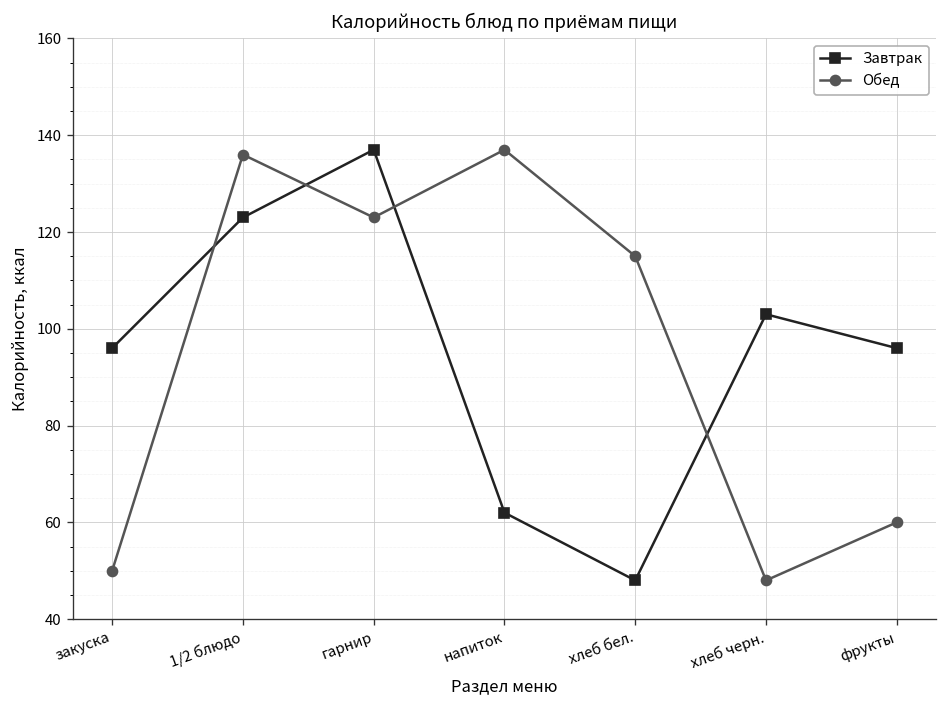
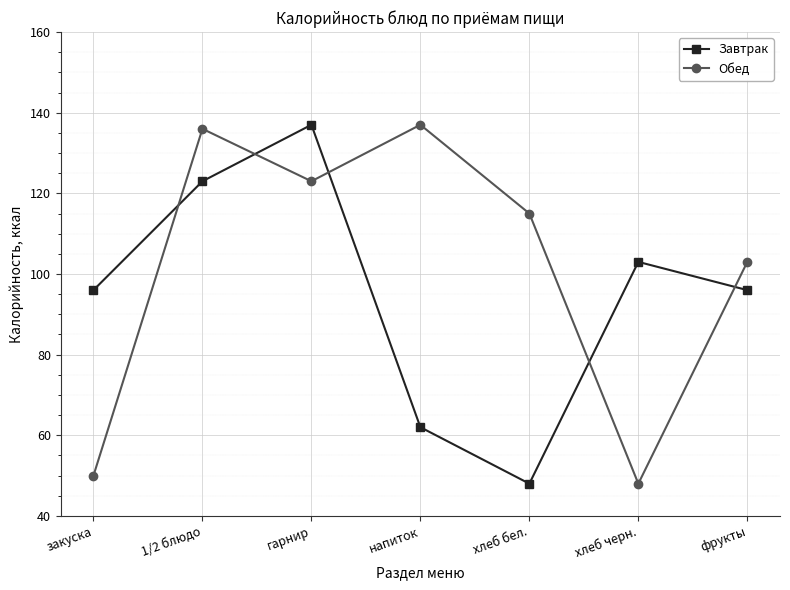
Обед, фрукты: 60 -> 103
